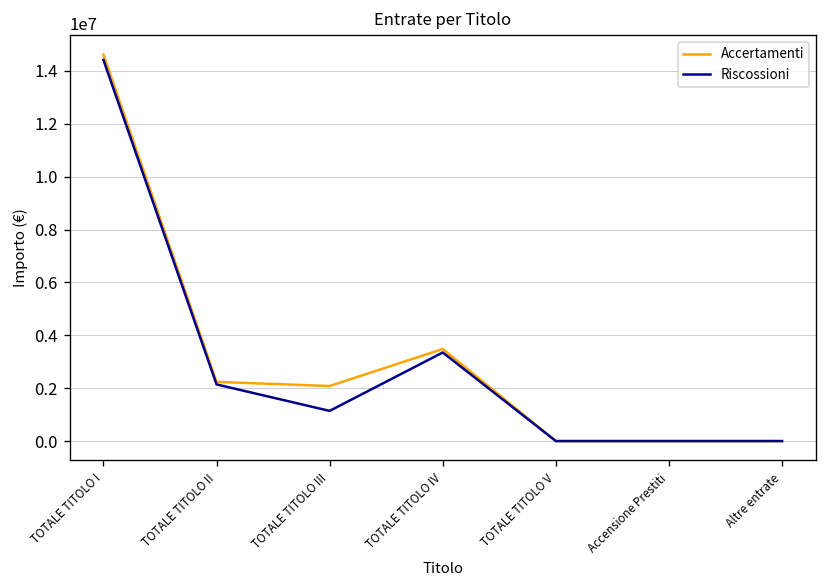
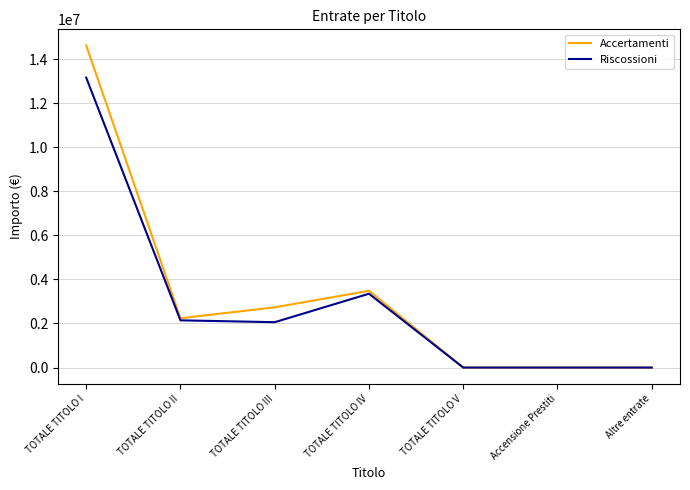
Riscossioni, TOTALE TITOLO I: 14400000 -> 13200000
Accertamenti, TOTALE TITOLO III: 2100000 -> 2700000
Riscossioni, TOTALE TITOLO III: 1100000 -> 2100000
